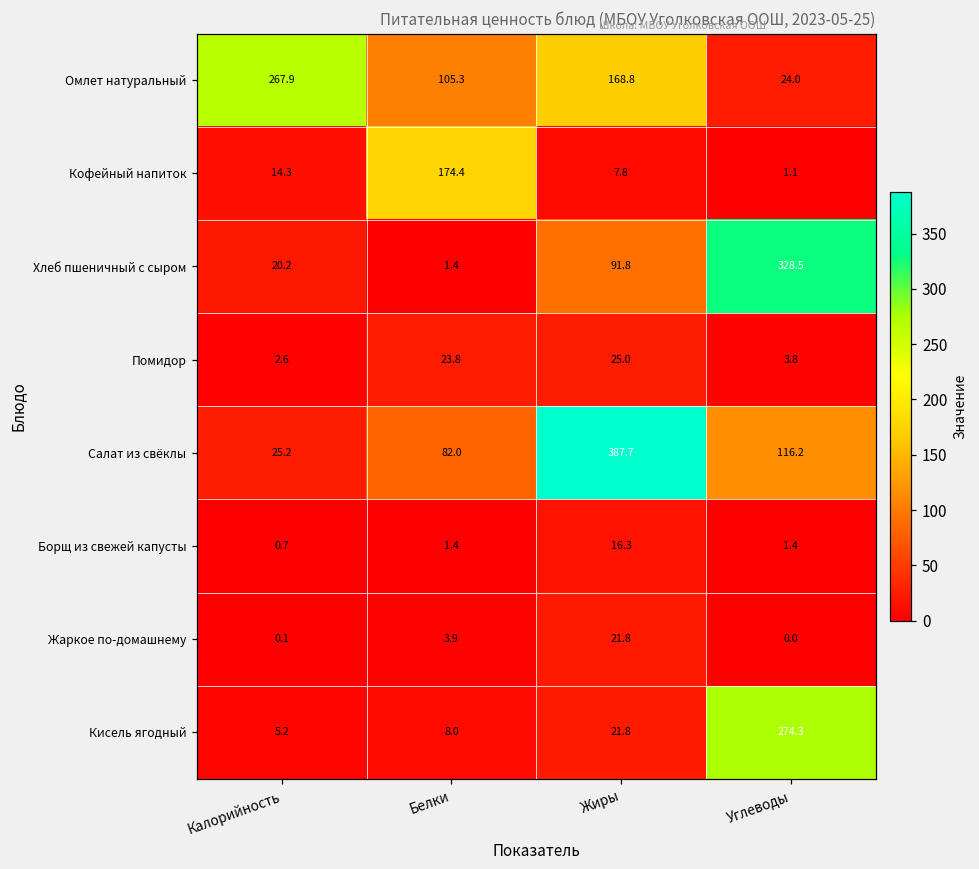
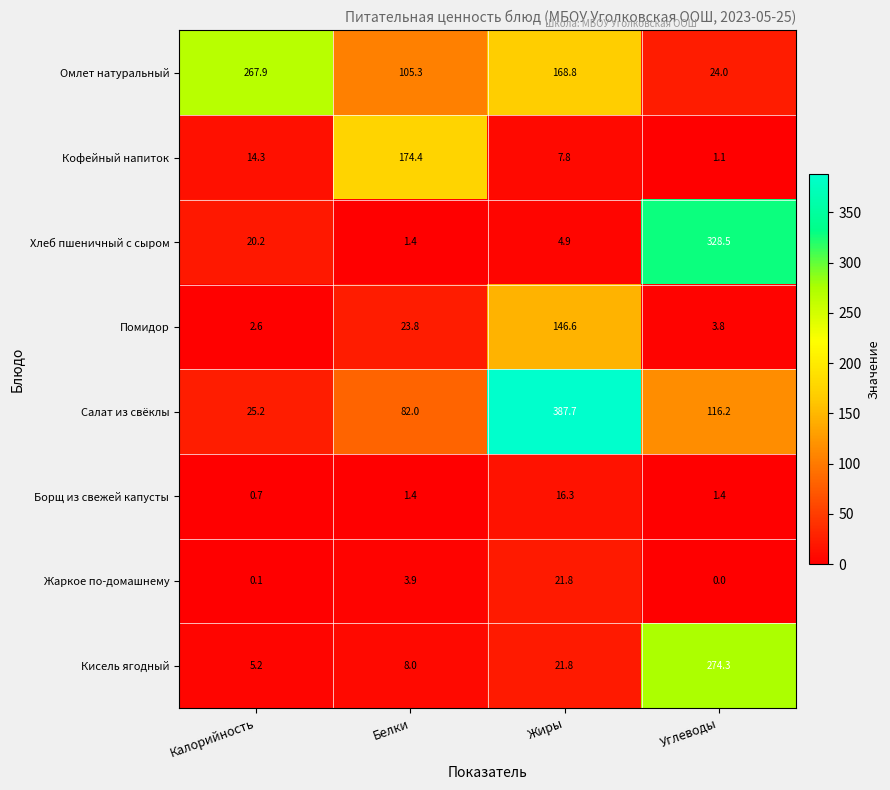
Хлеб пшеничный с сыром, Жиры: 91.8 -> 4.9
Помидор, Жиры: 25.0 -> 146.6
